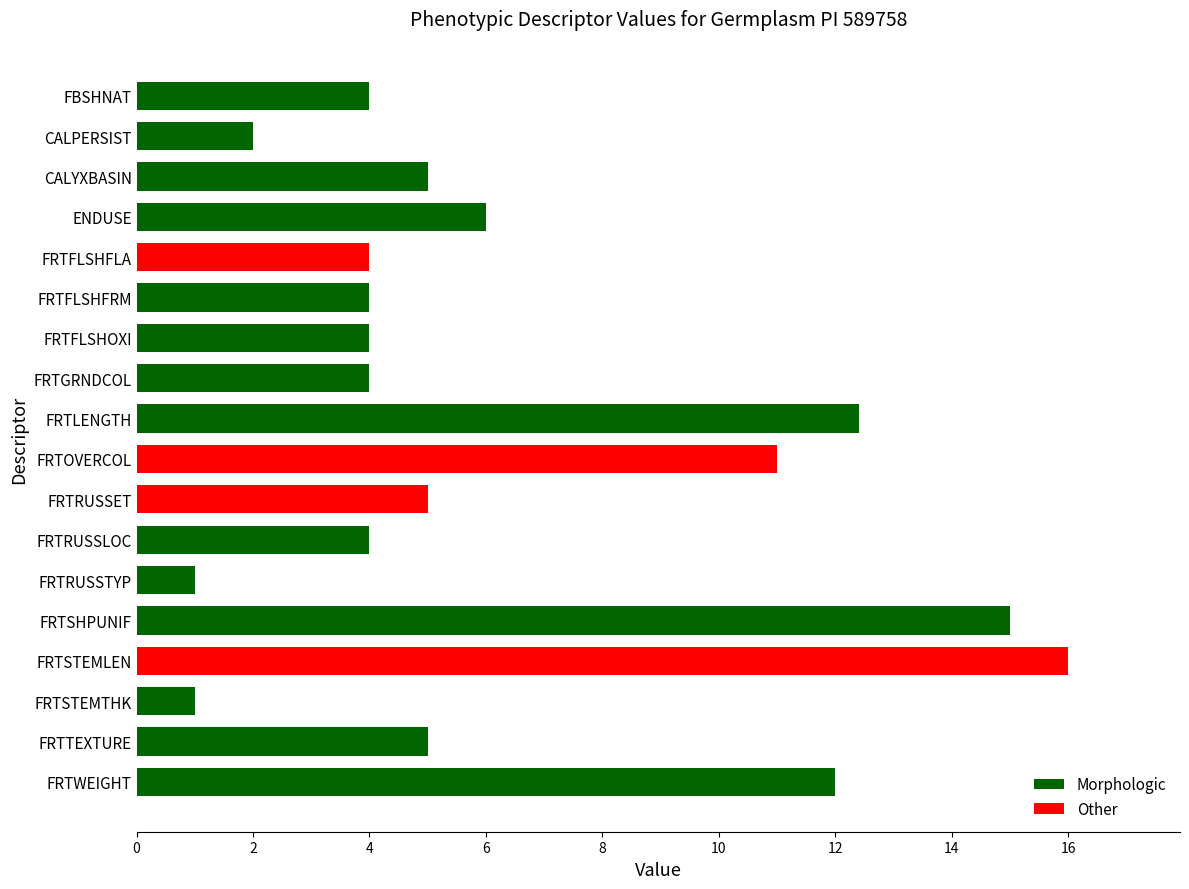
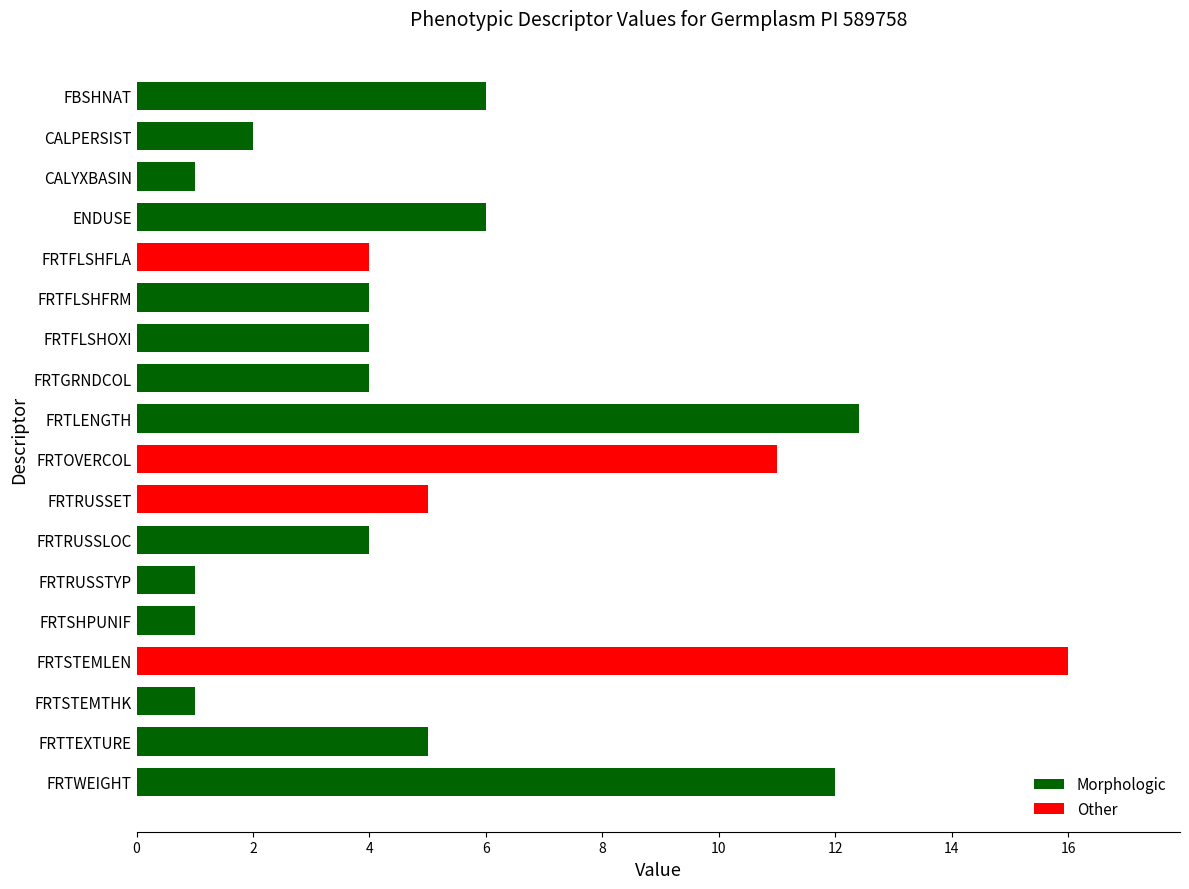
FBSHNAT: 4 -> 6
CALYXBASIN: 5 -> 1
FRTSHPUNIF: 15 -> 1
